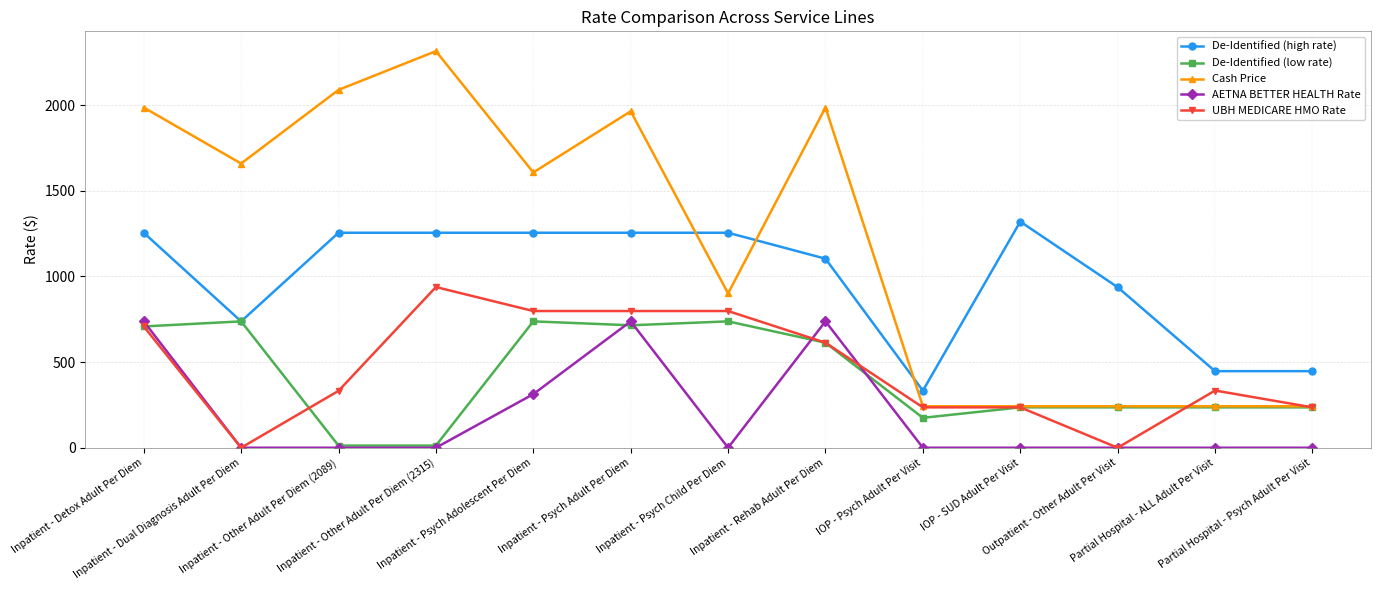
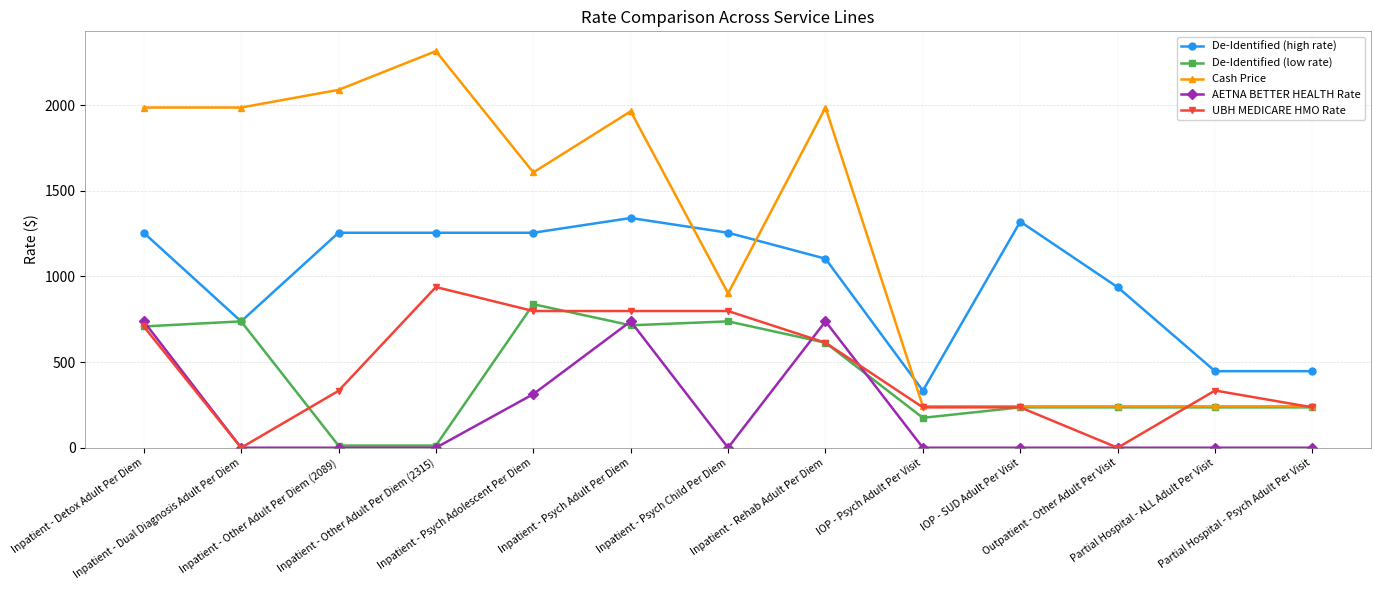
Cash Price, Inpatient - Dual Diagnosis Adult Per Diem: 1660 -> 1990
De-Identified (low rate), Inpatient - Psych Adolescent Per Diem: 740 -> 840
De-Identified (high rate), Inpatient - Psych Adult Per Diem: 1260 -> 1340
